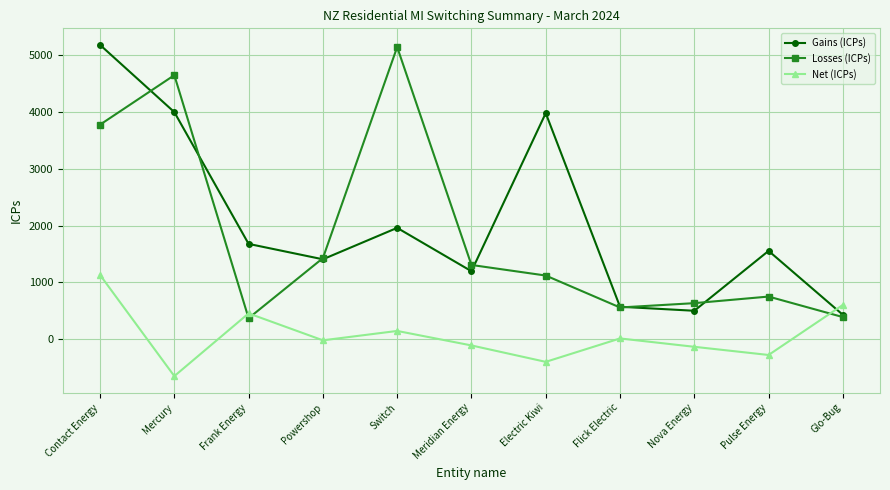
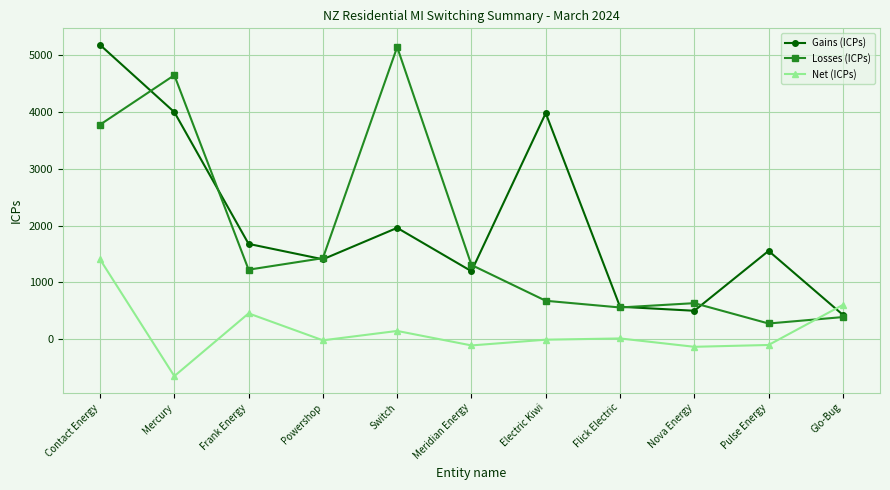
Net (ICPs), Contact Energy: 1100 -> 1400
Losses (ICPs), Frank Energy: 400 -> 1200
Losses (ICPs), Electric Kiwi: 1100 -> 700
Net (ICPs), Electric Kiwi: -400 -> 0
Losses (ICPs), Pulse Energy: 800 -> 300
Net (ICPs), Pulse Energy: -300 -> -100
